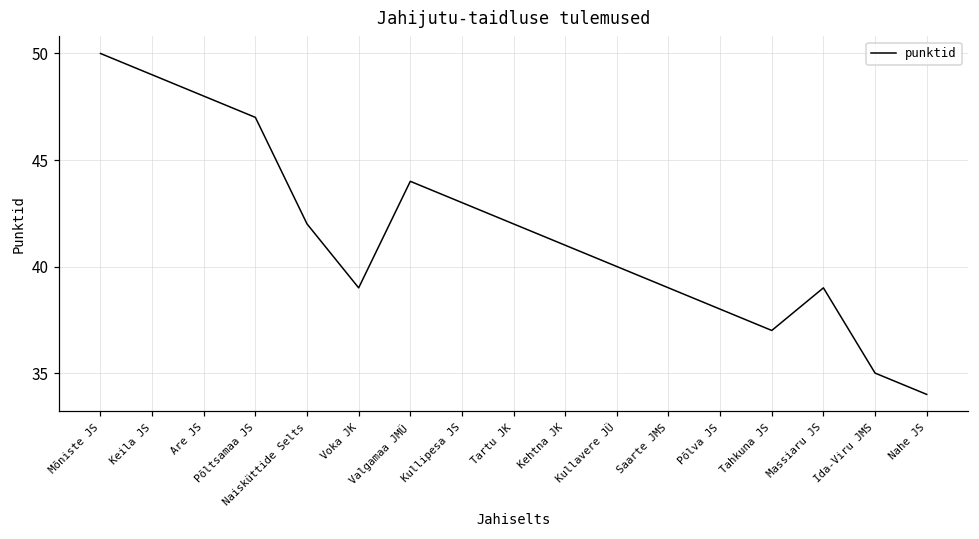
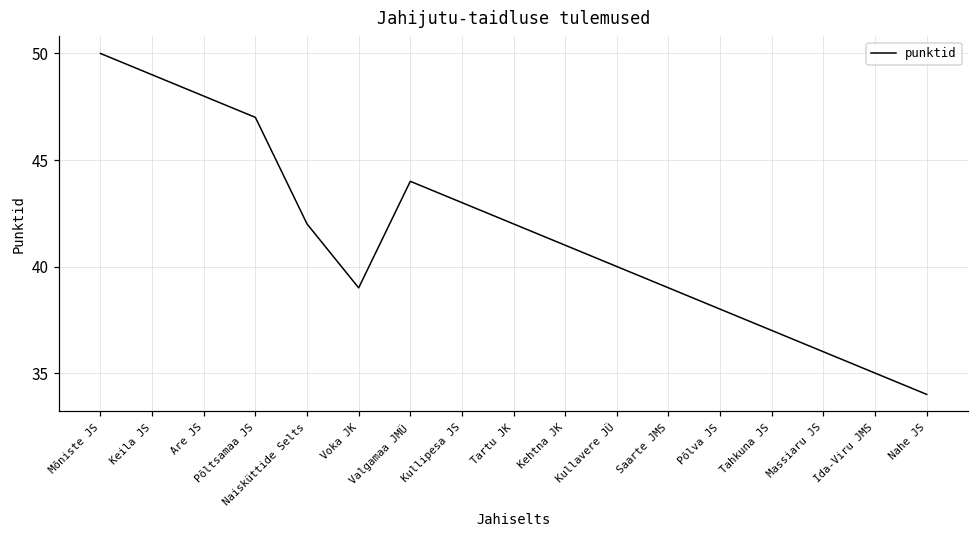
Massiaru JS: 39 -> 36
